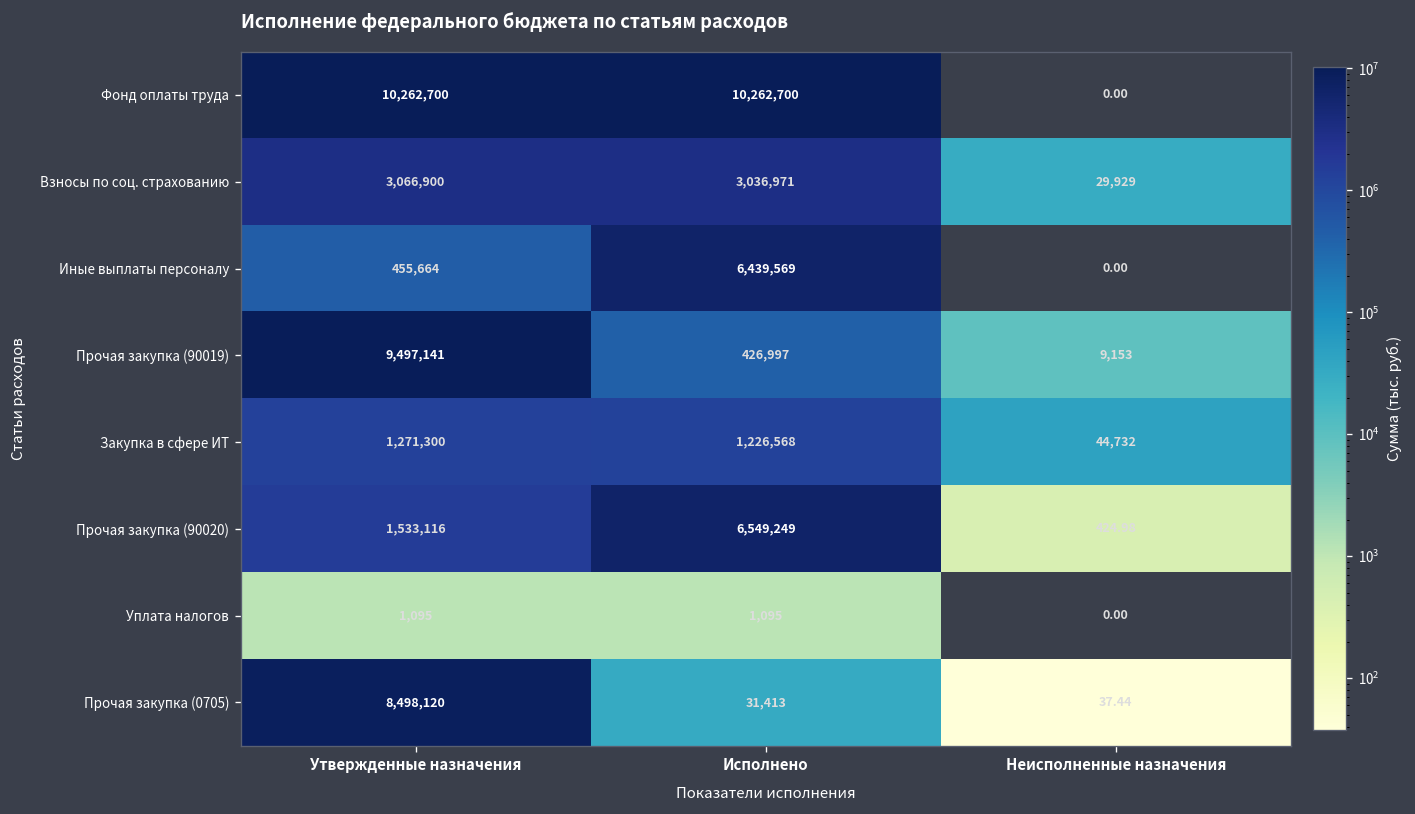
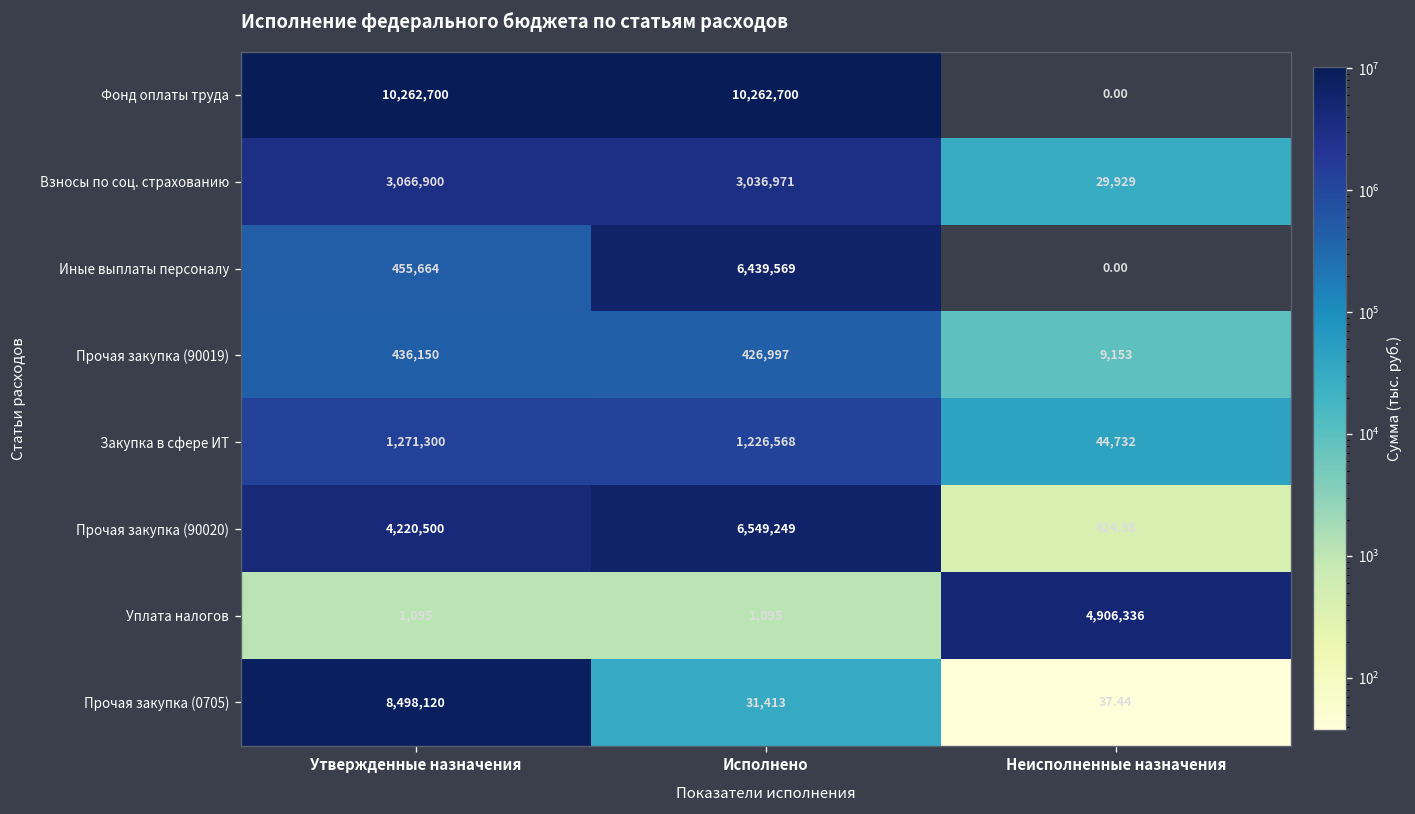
Прочая закупка (90019), Утвержденные назначения: 9,497,141 -> 436,150
Прочая закупка (90020), Утвержденные назначения: 1,533,116 -> 4,220,500
Уплата налогов, Неисполненные назначения: 0.00 -> 4,906,336
